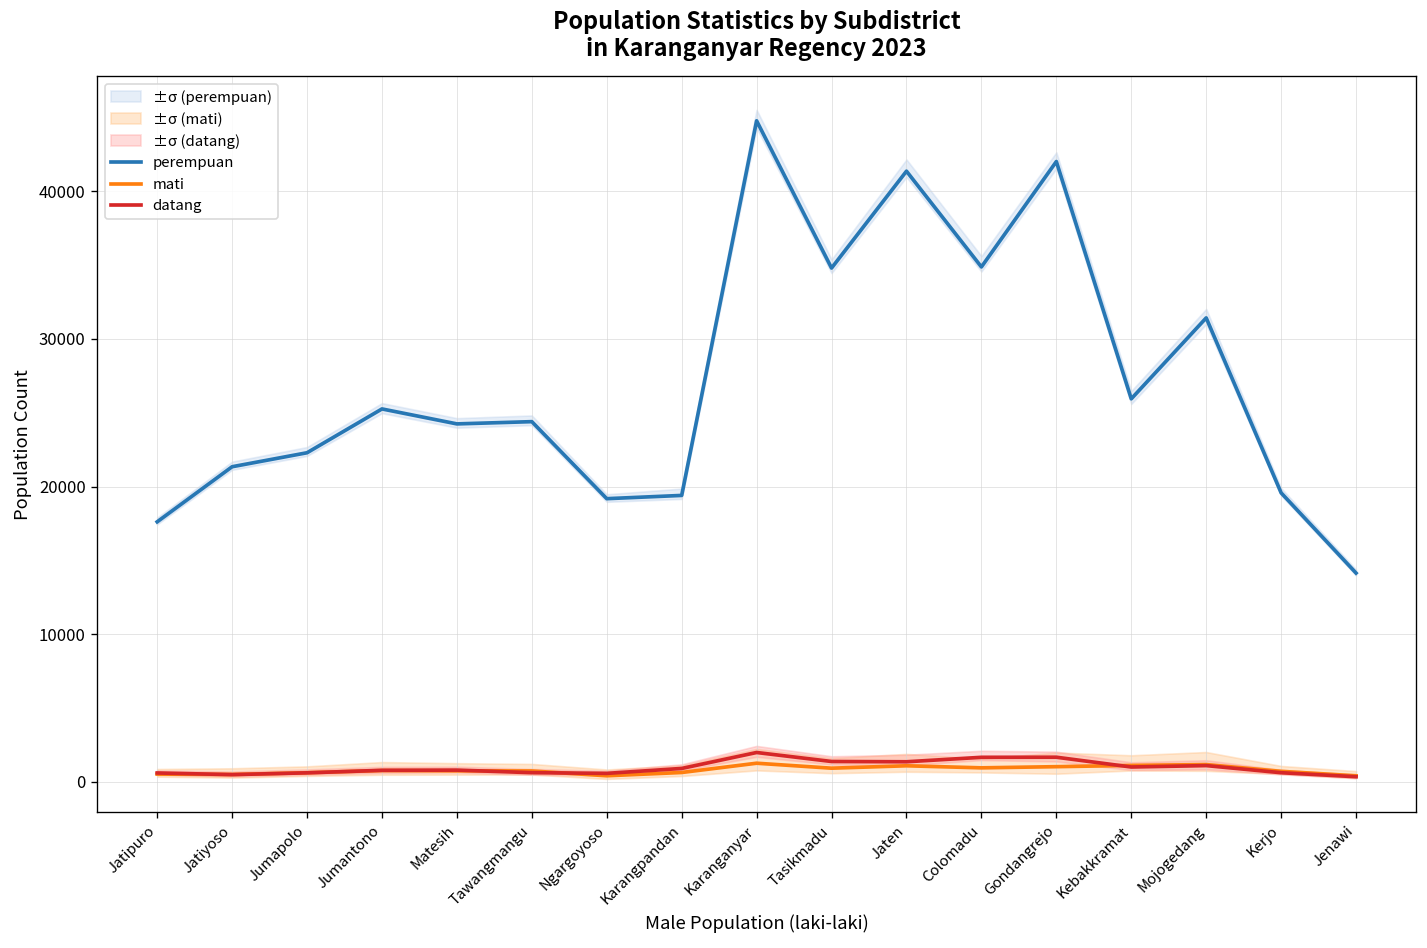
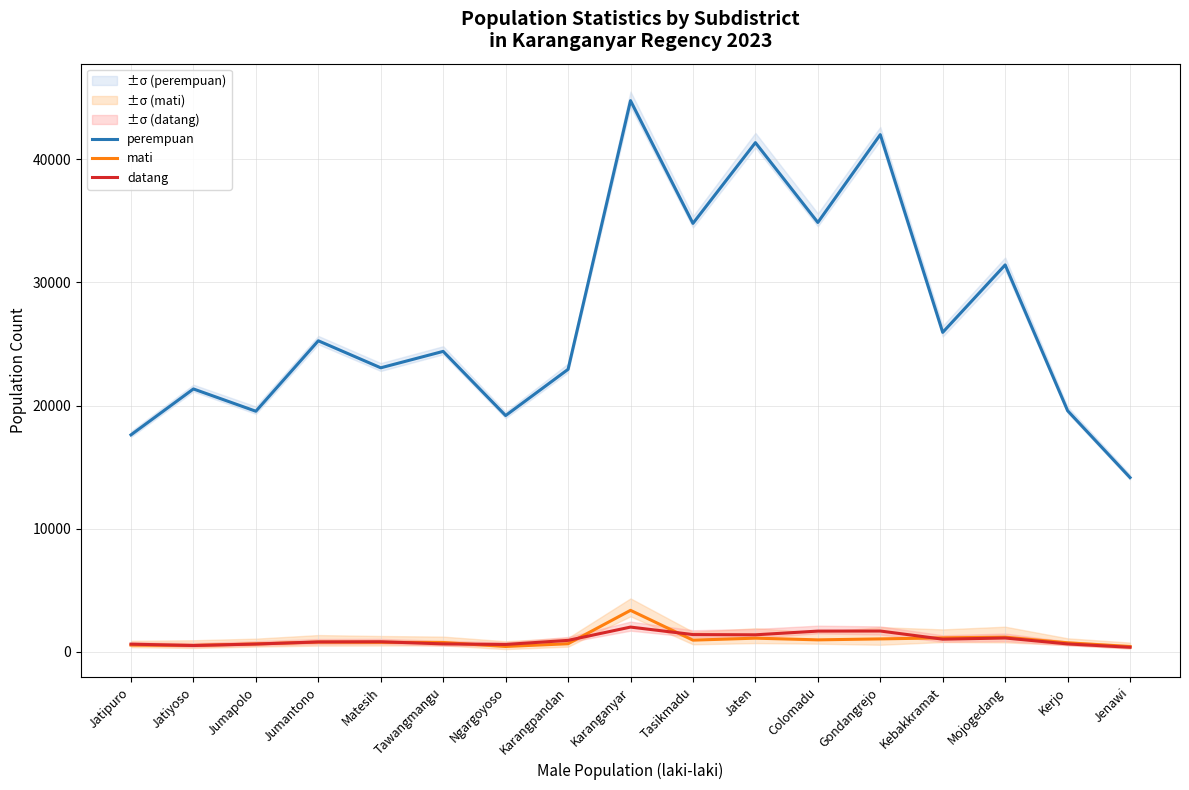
perempuan, Jumapolo: 22300 -> 19500
perempuan, Matesih: 24200 -> 23100
perempuan, Karangpandan: 19400 -> 22900
mati, Karanganyar: 1300 -> 3400
